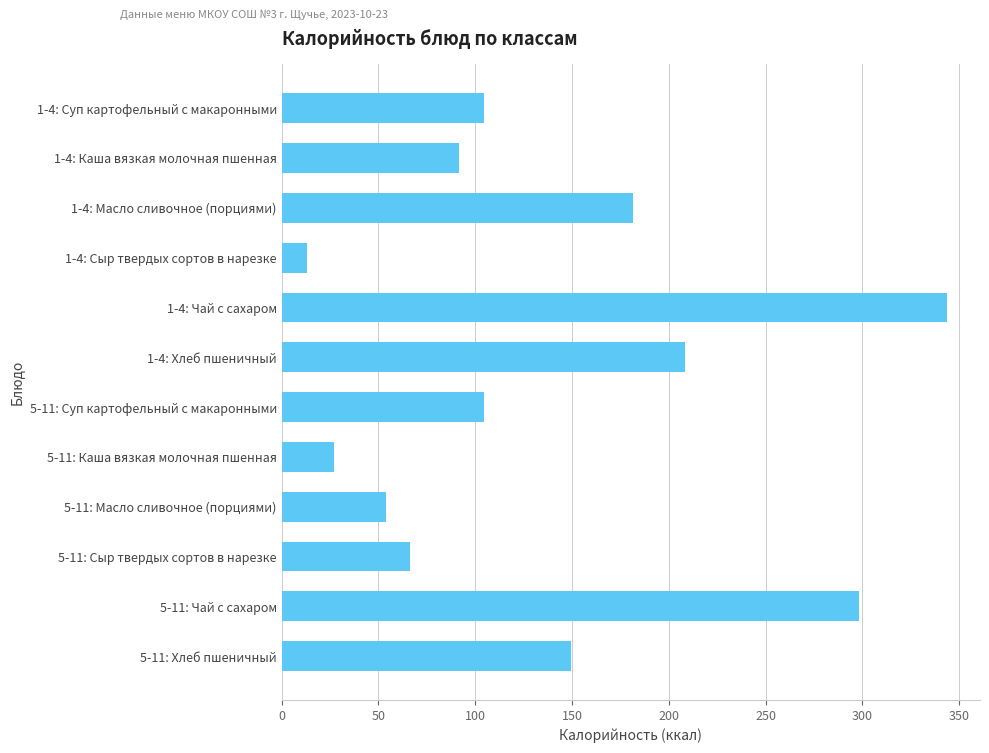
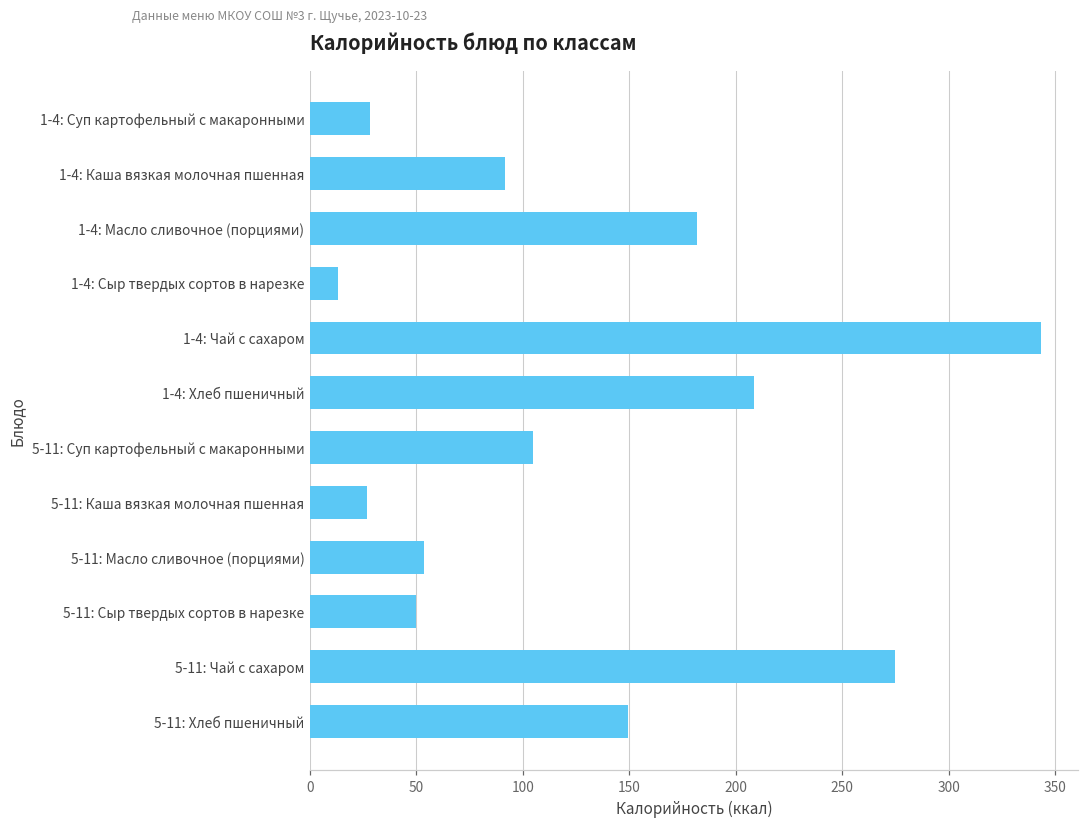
1-4: Суп картофельный с макаронными: 105 -> 28
5-11: Сыр твердых сортов в нарезке: 66 -> 50
5-11: Чай с сахаром: 299 -> 275
